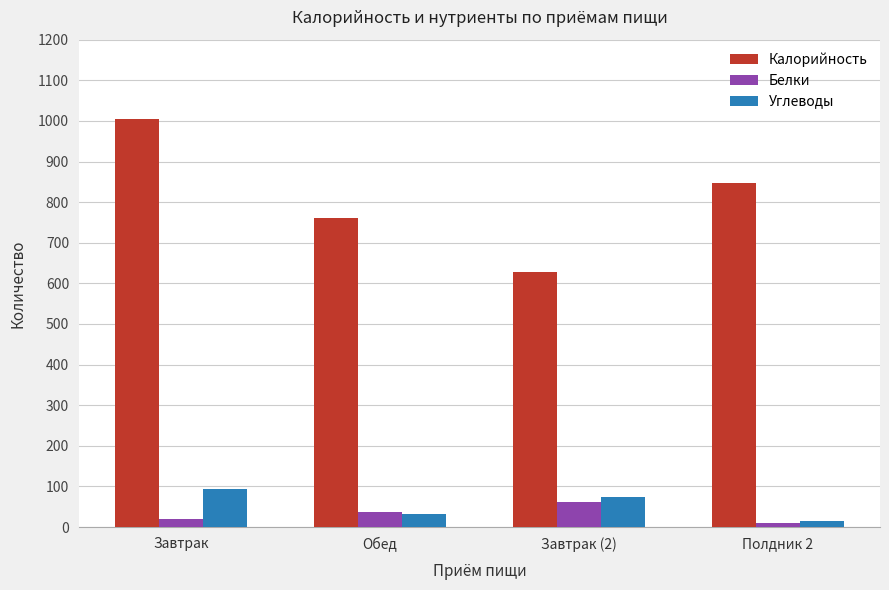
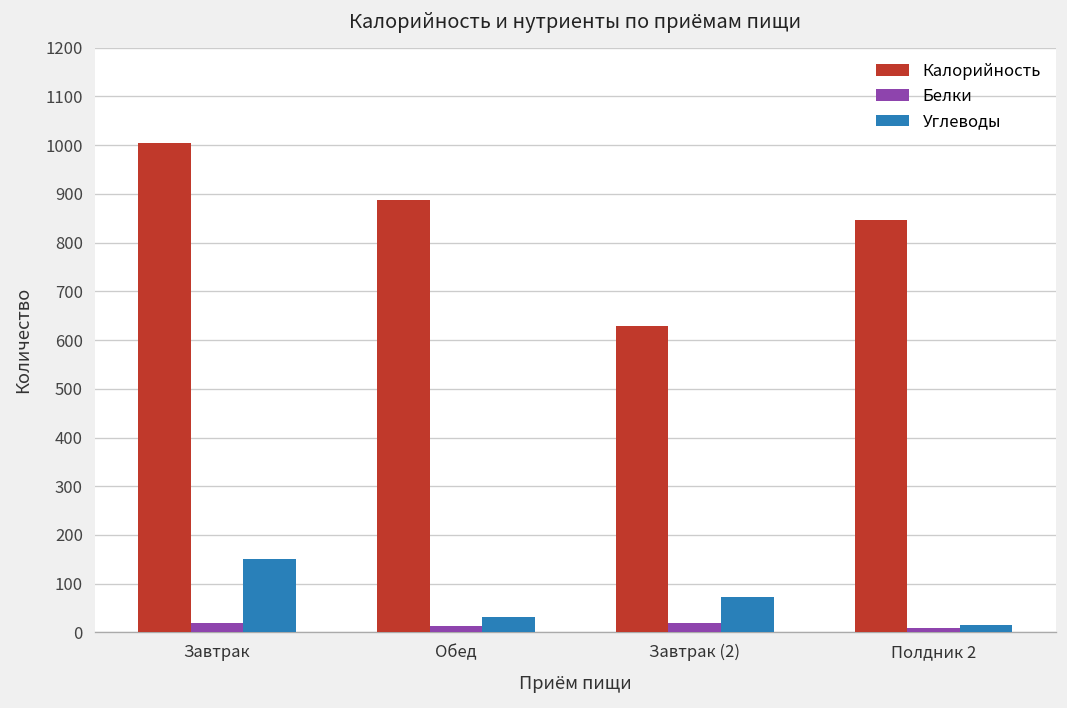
Углеводы, Завтрак: 90 -> 150
Калорийность, Обед: 760 -> 890
Белки, Обед: 40 -> 10
Белки, Завтрак (2): 60 -> 20
